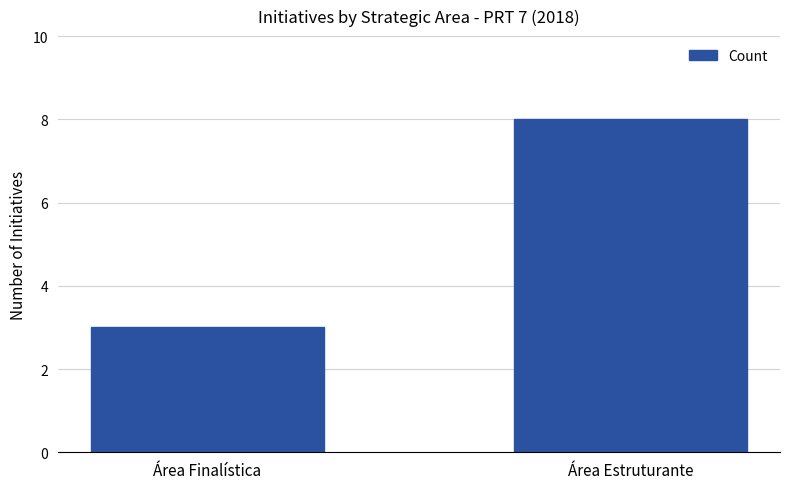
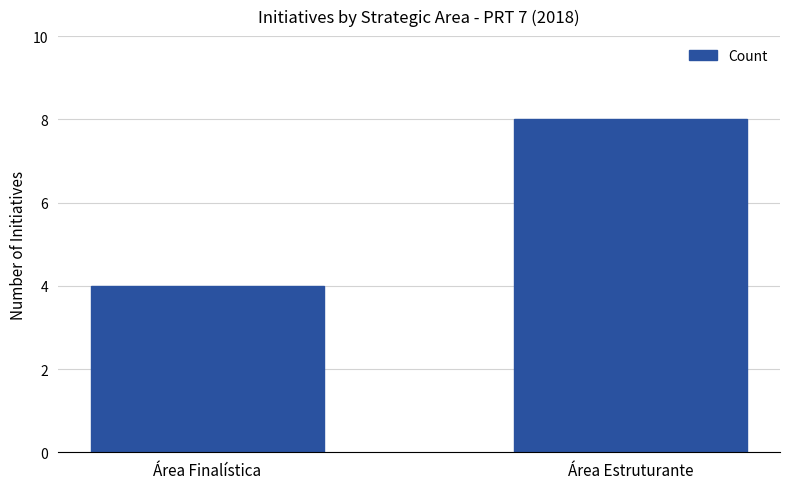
Área Finalística: 3 -> 4
